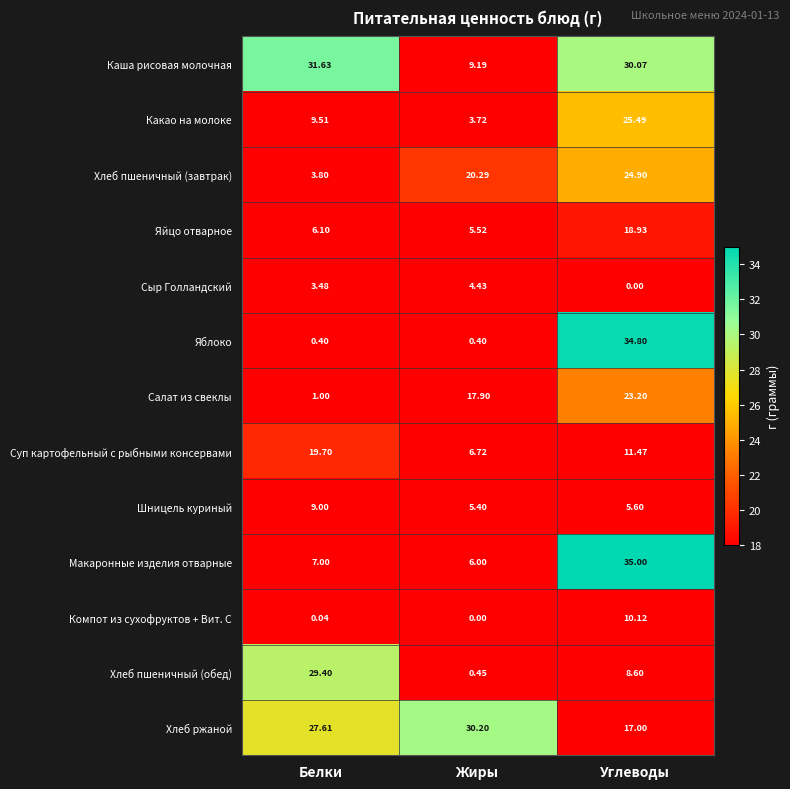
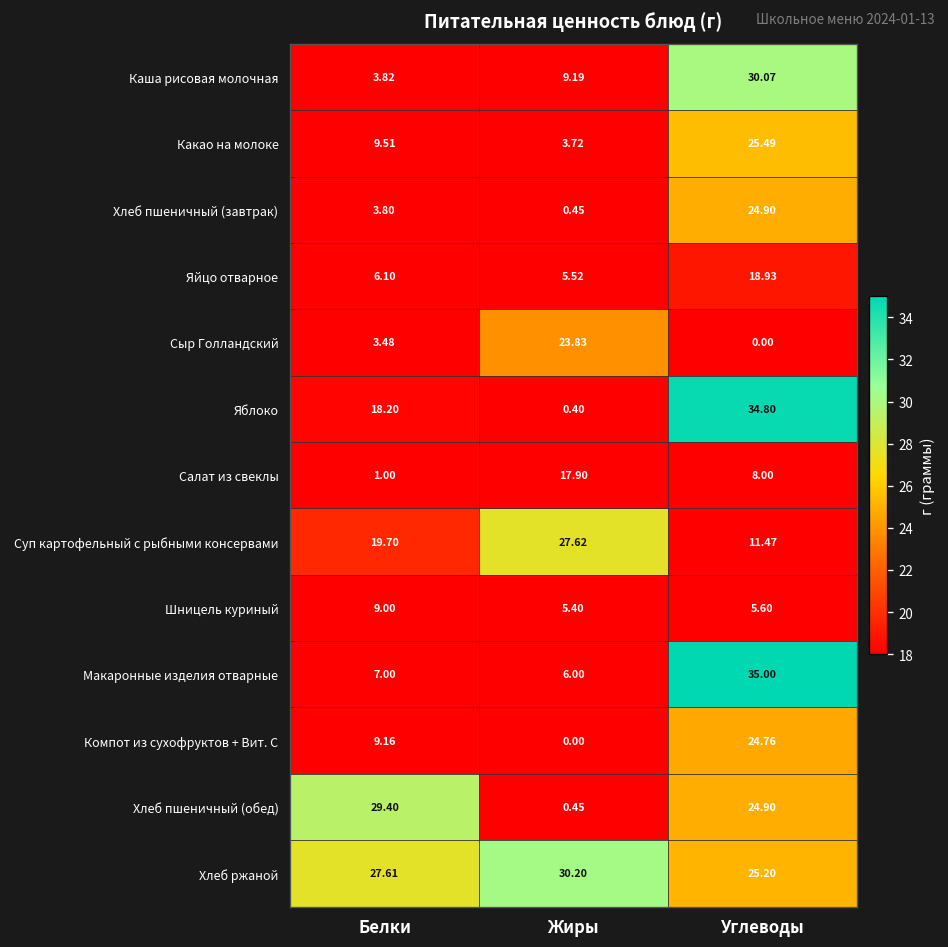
Каша рисовая молочная, Белки: 31.63 -> 3.82
Хлеб пшеничный (завтрак), Жиры: 20.29 -> 0.45
Сыр Голландский, Жиры: 4.43 -> 23.83
Яблоко, Белки: 0.40 -> 18.20
Салат из свеклы, Углеводы: 23.20 -> 8.00
Суп картофельный с рыбными консервами, Жиры: 6.72 -> 27.62
Компот из сухофруктов + Вит. С, Белки: 0.04 -> 9.16
Компот из сухофруктов + Вит. С, Углеводы: 10.12 -> 24.76
Хлеб пшеничный (обед), Углеводы: 8.60 -> 24.90
Хлеб ржаной, Углеводы: 17.00 -> 25.20
